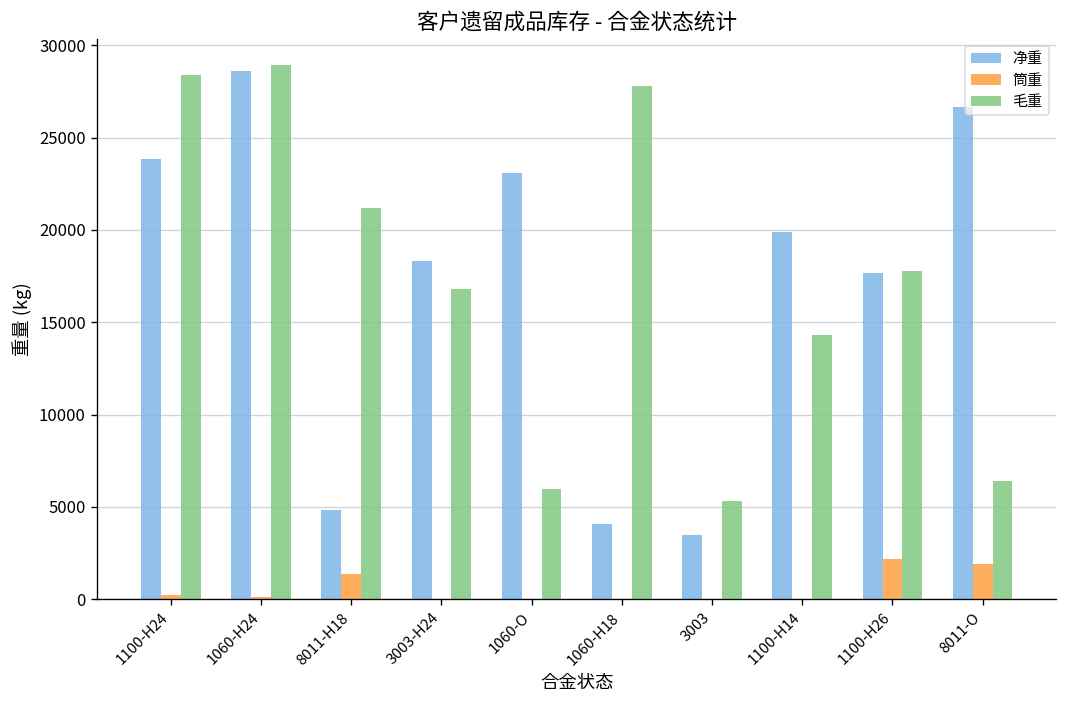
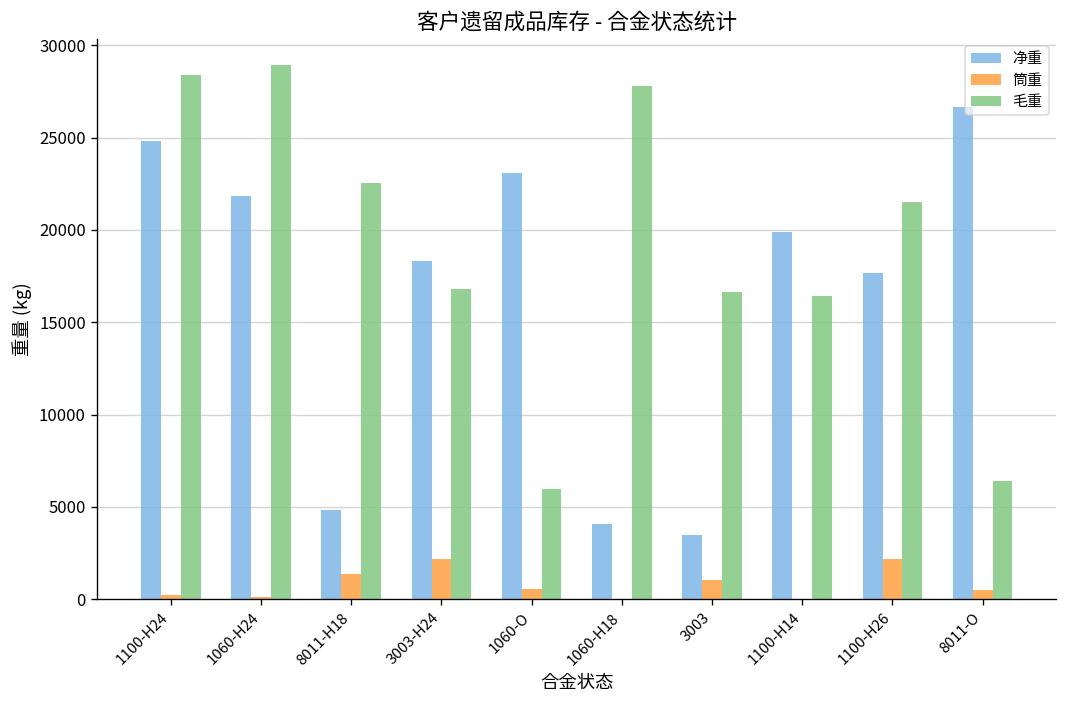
净重, 1100-H24: 23800 -> 24800
净重, 1060-H24: 28600 -> 21900
毛重, 8011-H18: 21200 -> 22600
筒重, 3003-H24: 0 -> 2200
筒重, 1060-O: 0 -> 600
筒重, 3003: 0 -> 1000
毛重, 3003: 5300 -> 16600
毛重, 1100-H14: 14300 -> 16400
毛重, 1100-H26: 17800 -> 21500
筒重, 8011-O: 1900 -> 500
